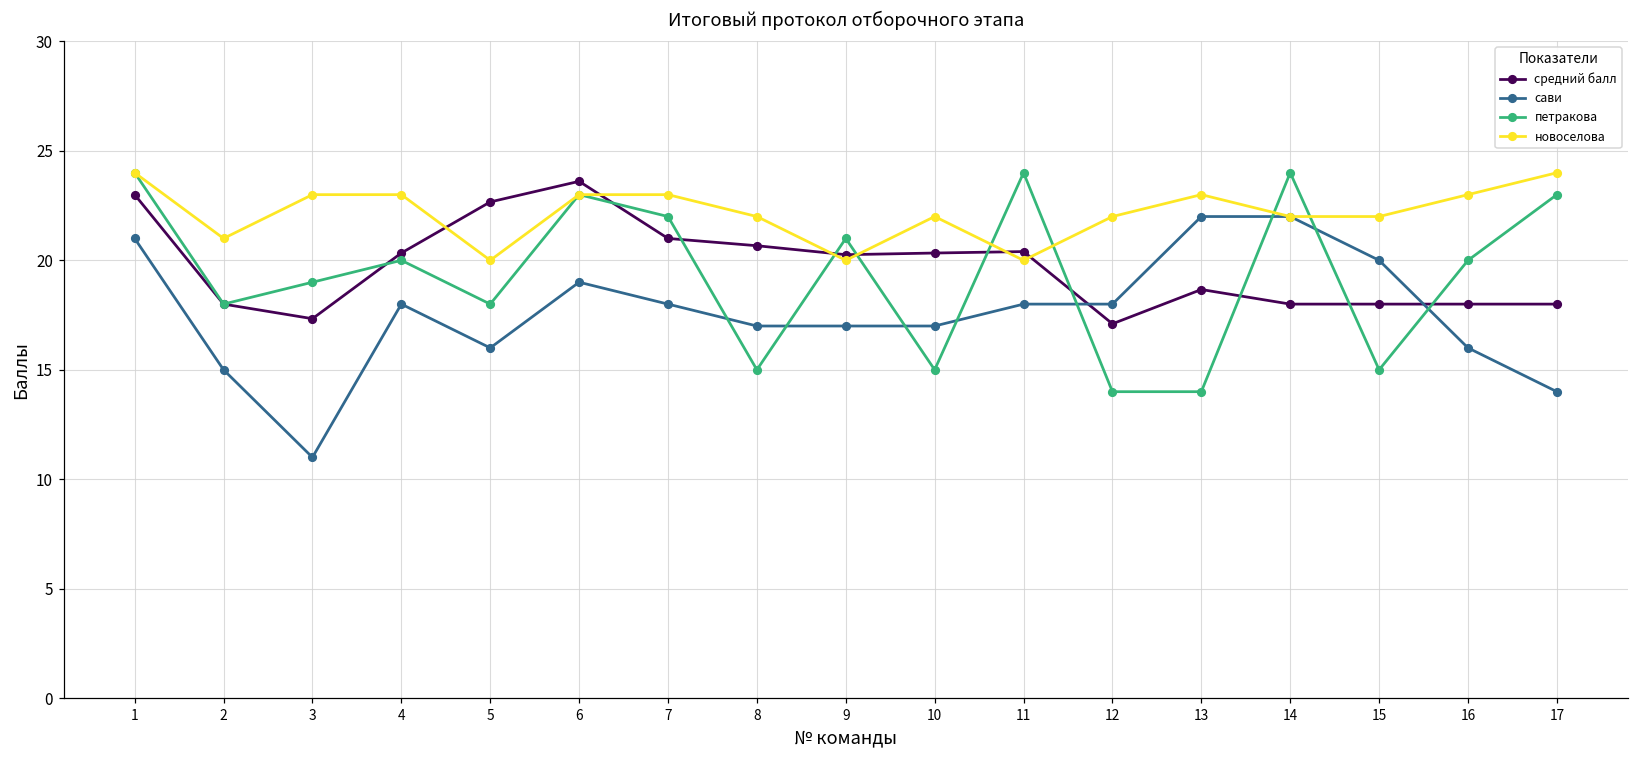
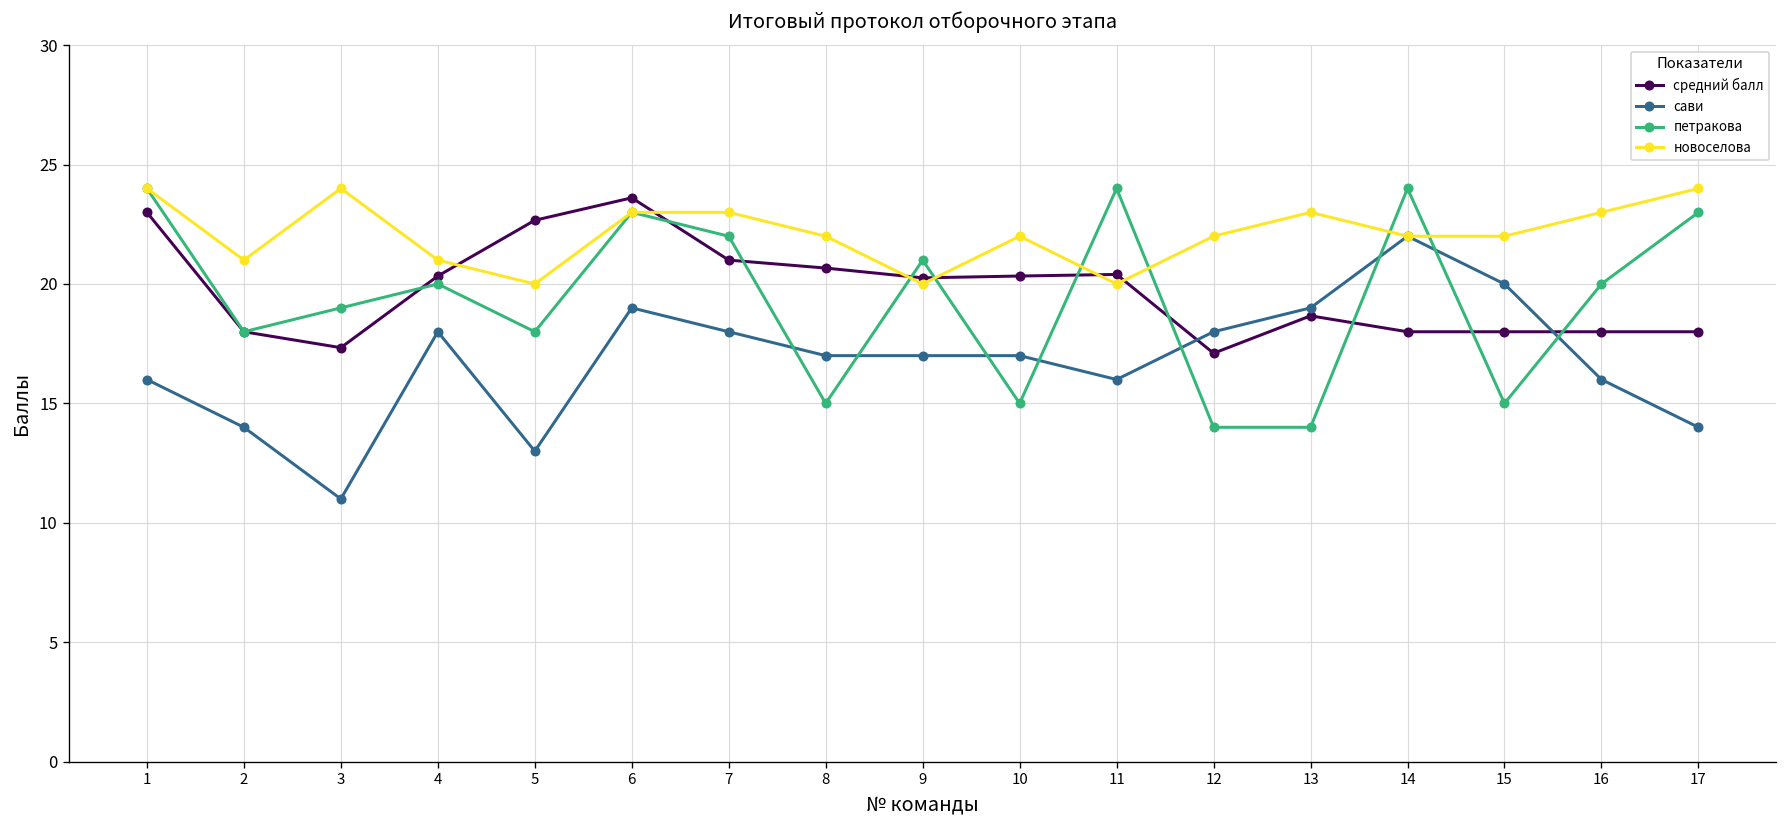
сави, 1: 21 -> 16
сави, 2: 15 -> 14
новоселова, 3: 23 -> 24
новоселова, 4: 23 -> 21
сави, 5: 16 -> 13
сави, 11: 18 -> 16
сави, 13: 22 -> 19
